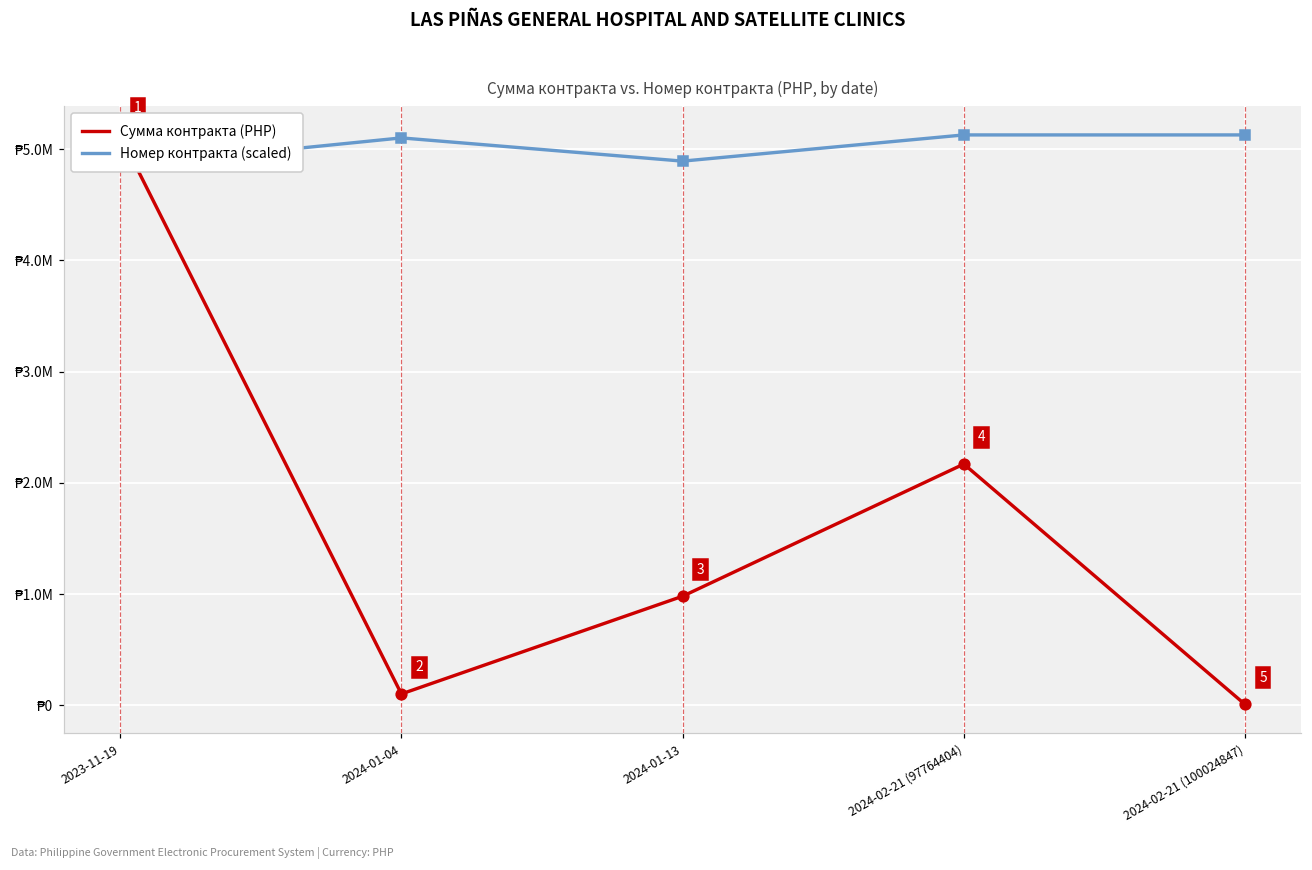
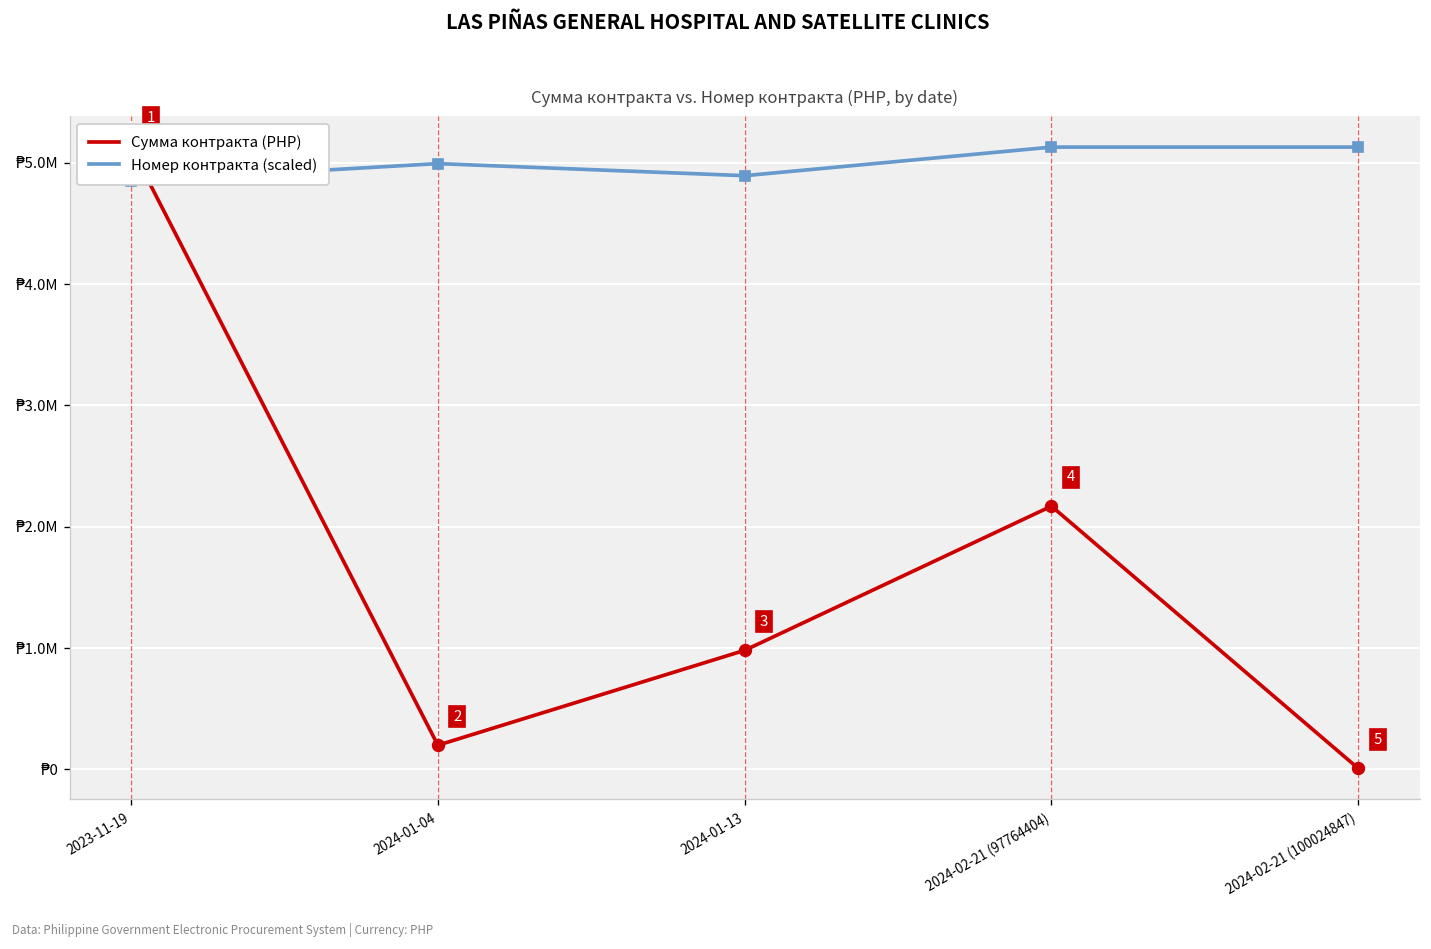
Сумма контракта (PHP), 2024-01-04: ₱100000 -> ₱200000
Номер контракта (scaled), 2024-01-04: ₱5100000 -> ₱4990000
